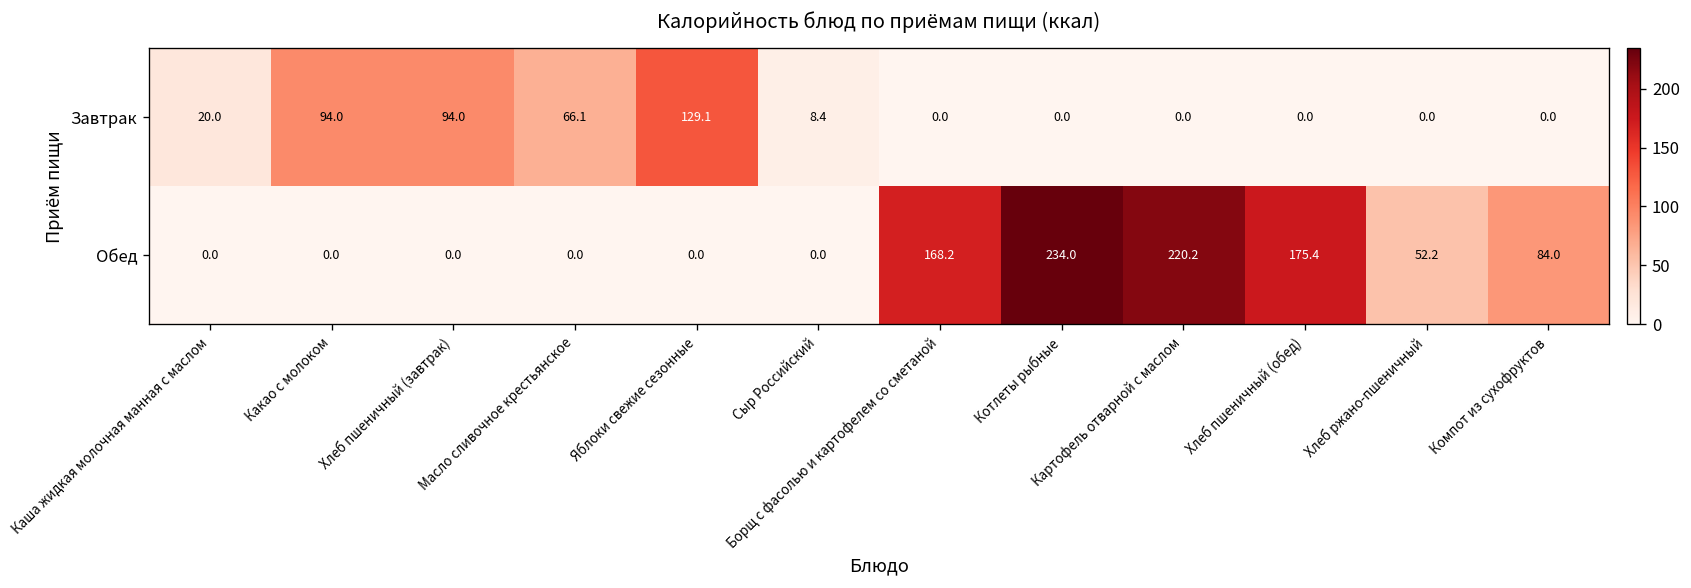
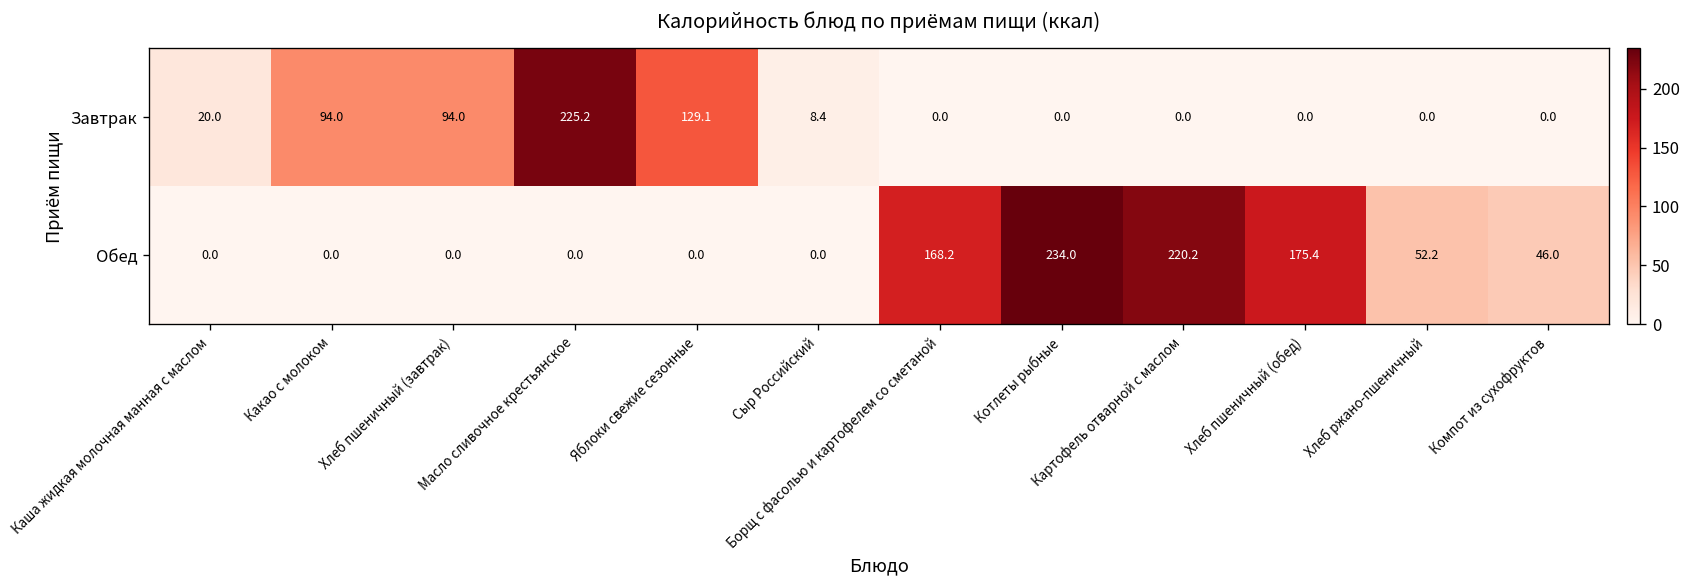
Завтрак, Масло сливочное крестьянское: 66.1 -> 225.2
Обед, Компот из сухофруктов: 84.0 -> 46.0
